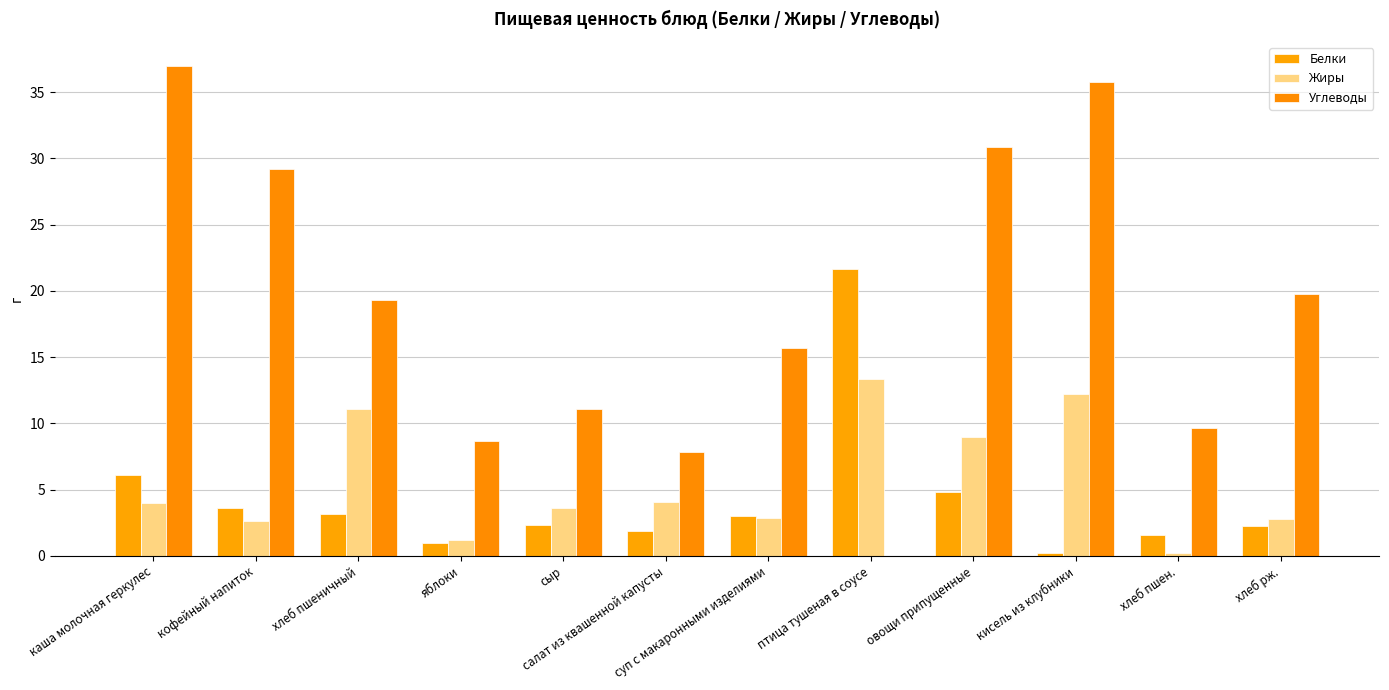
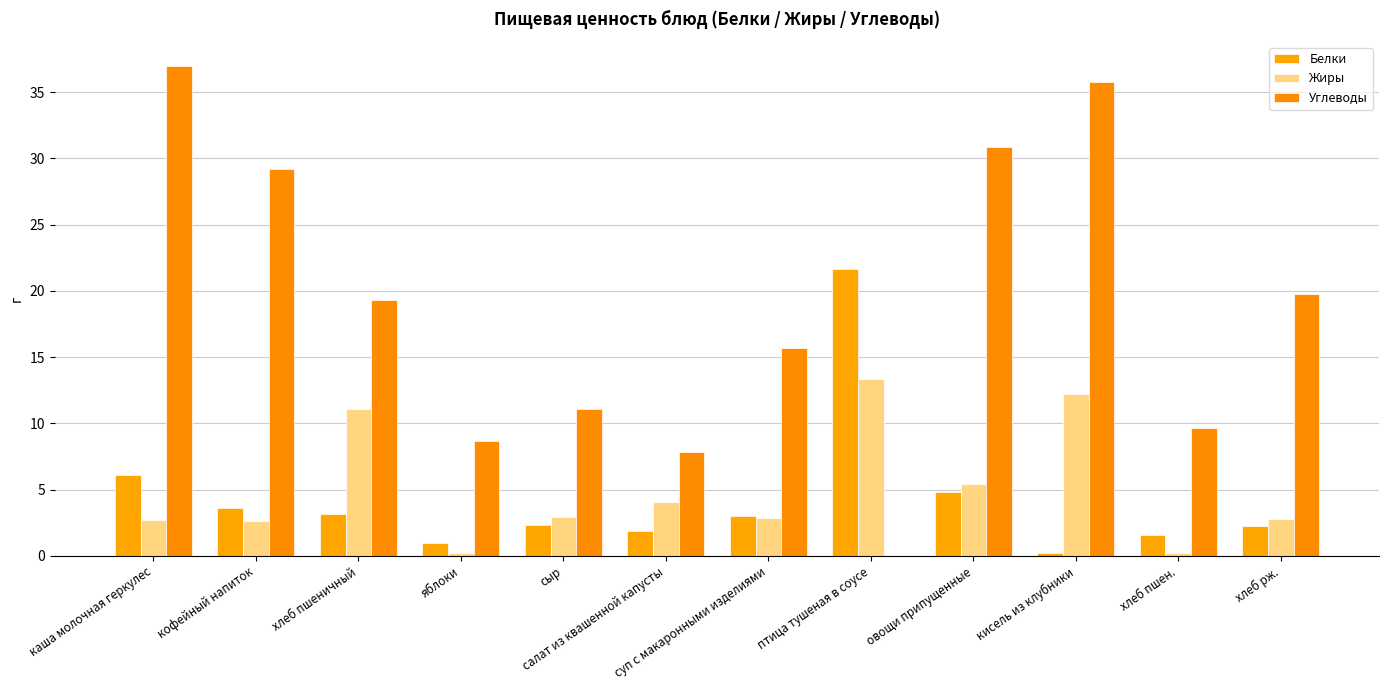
Жиры, каша молочная геркулес: 4.0 -> 2.7
Жиры, яблоки: 1.2 -> 0.2
Жиры, сыр: 3.6 -> 2.9
Жиры, овощи припущенные: 8.9 -> 5.4
